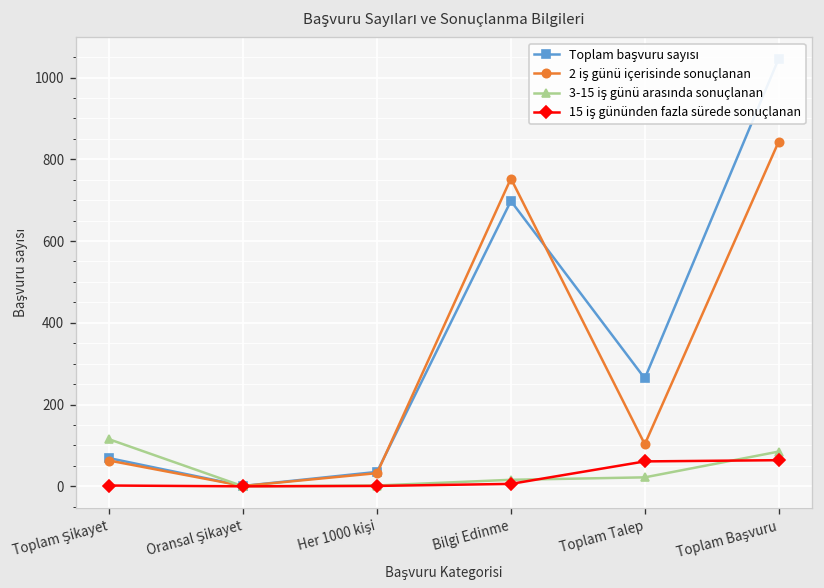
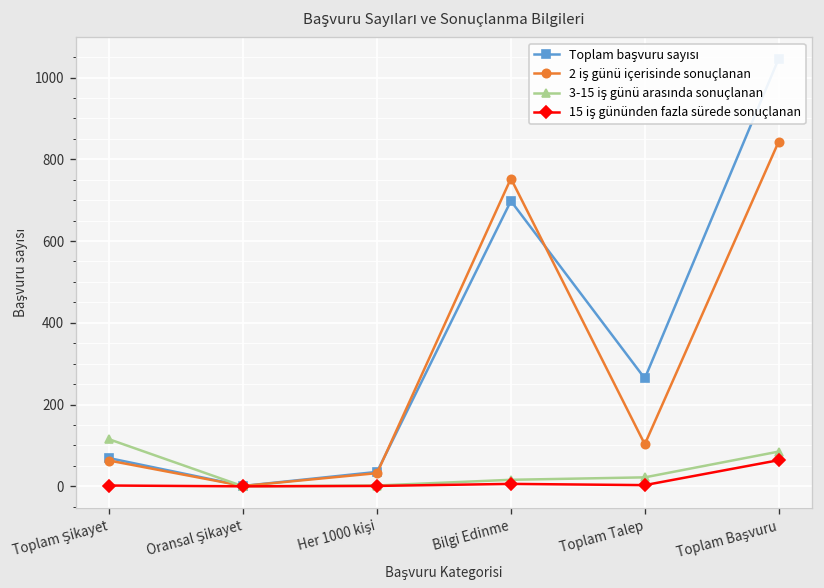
15 iş gününden fazla sürede sonuçlanan, Toplam Talep: 60 -> 0
